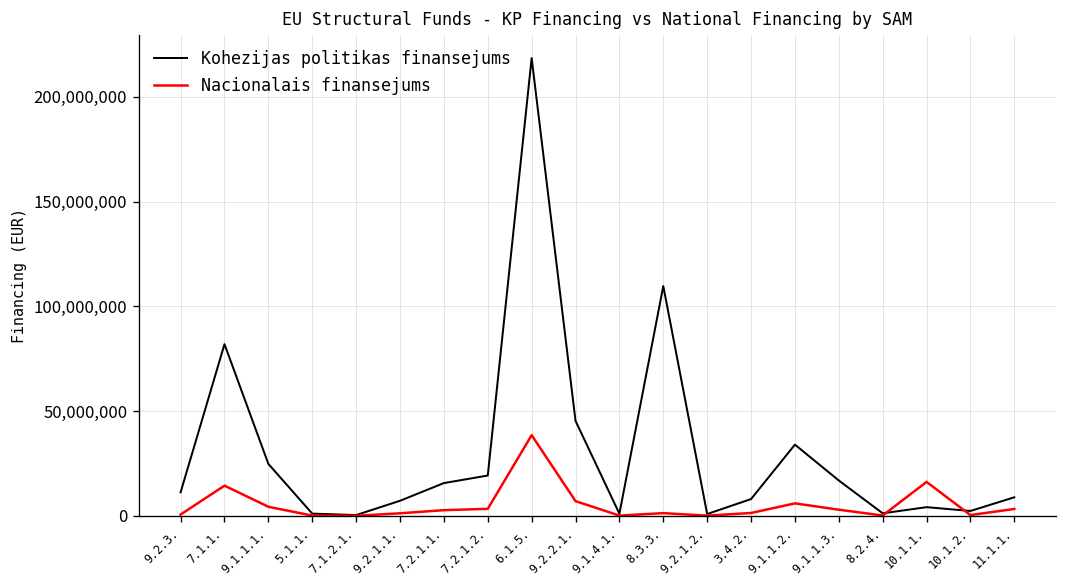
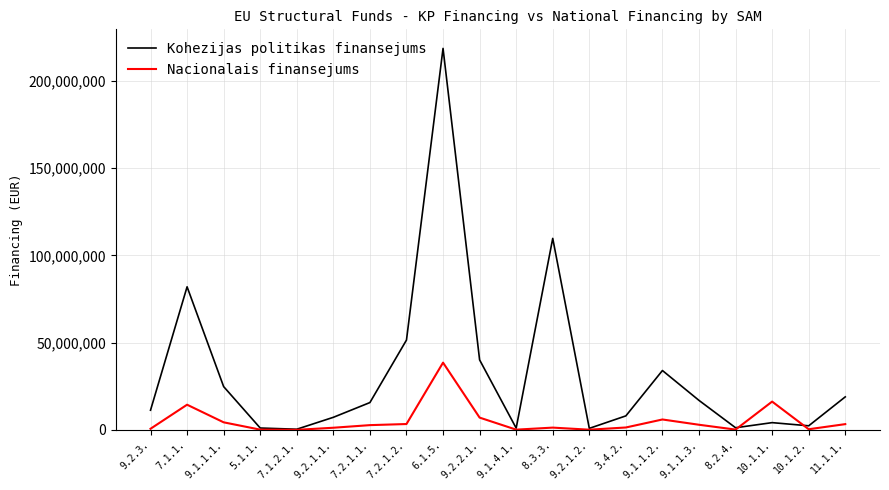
Kohezijas politikas finansejums, 7.2.1.2.: 19,000,000 -> 51,000,000
Kohezijas politikas finansejums, 9.2.2.1.: 45,000,000 -> 40,000,000
Kohezijas politikas finansejums, 11.1.1.: 9,000,000 -> 19,000,000
